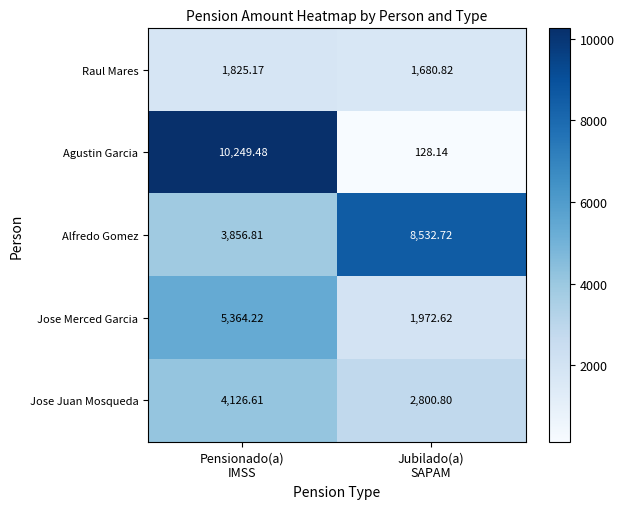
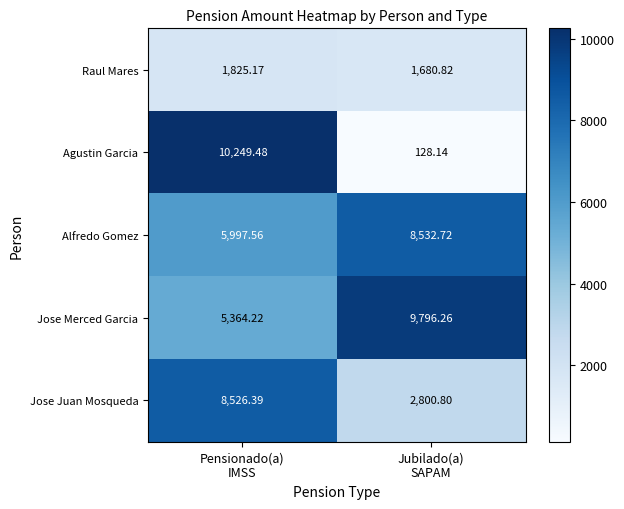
Alfredo Gomez, Pensionado(a) IMSS: 3,856.81 -> 5,997.56
Jose Merced Garcia, Jubilado(a) SAPAM: 1,972.62 -> 9,796.26
Jose Juan Mosqueda, Pensionado(a) IMSS: 4,126.61 -> 8,526.39
